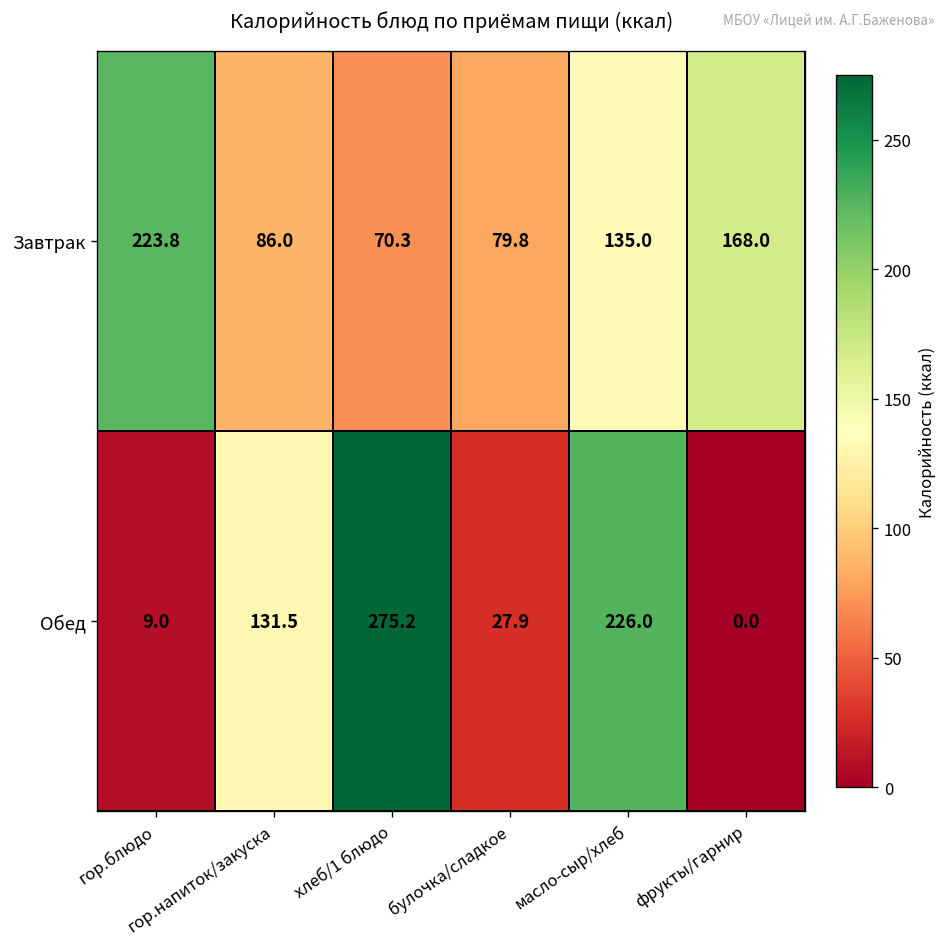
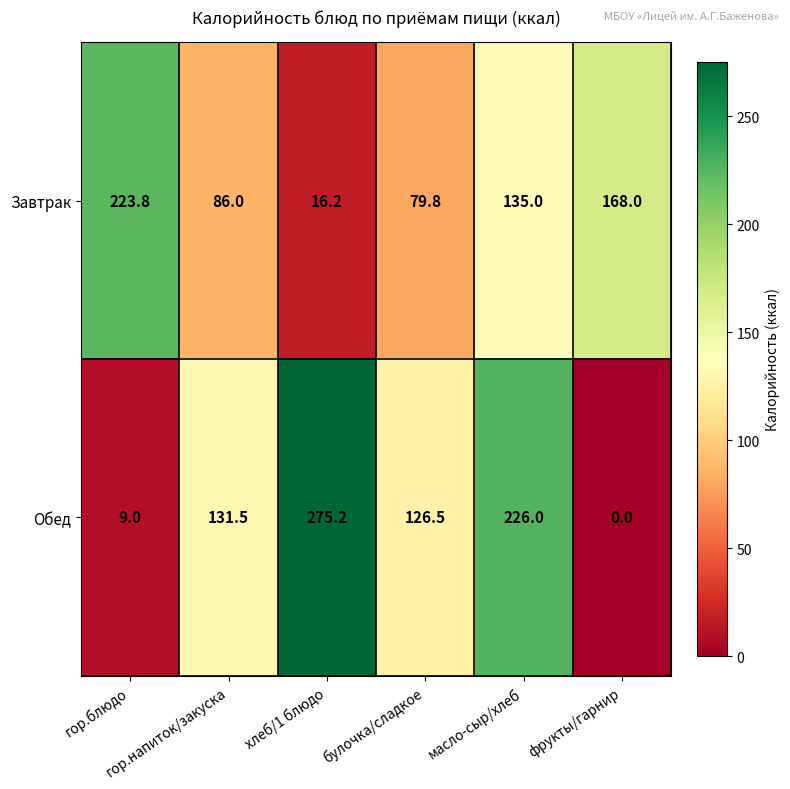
Завтрак, хлеб/1 блюдо: 70.3 -> 16.2
Обед, булочка/сладкое: 27.9 -> 126.5
